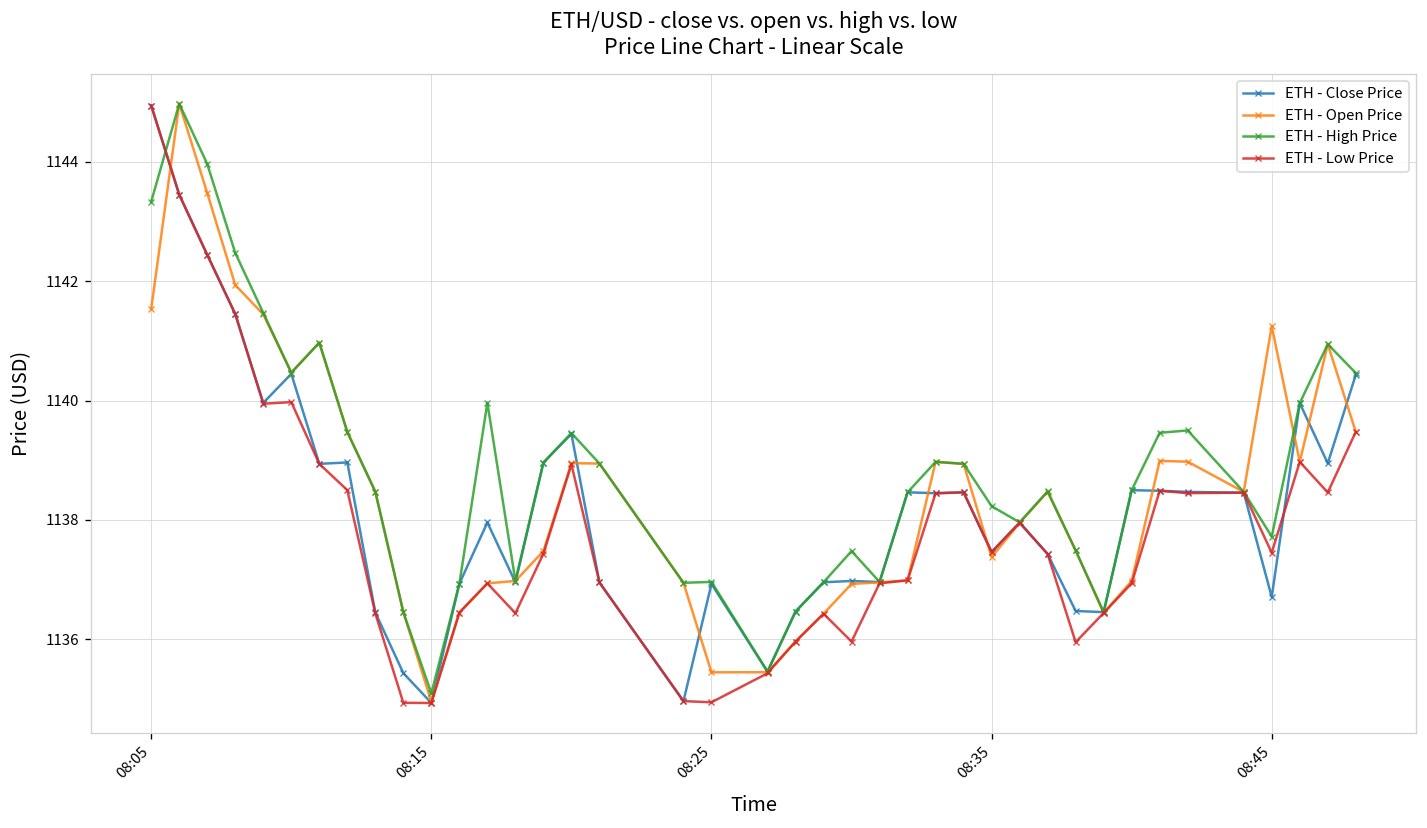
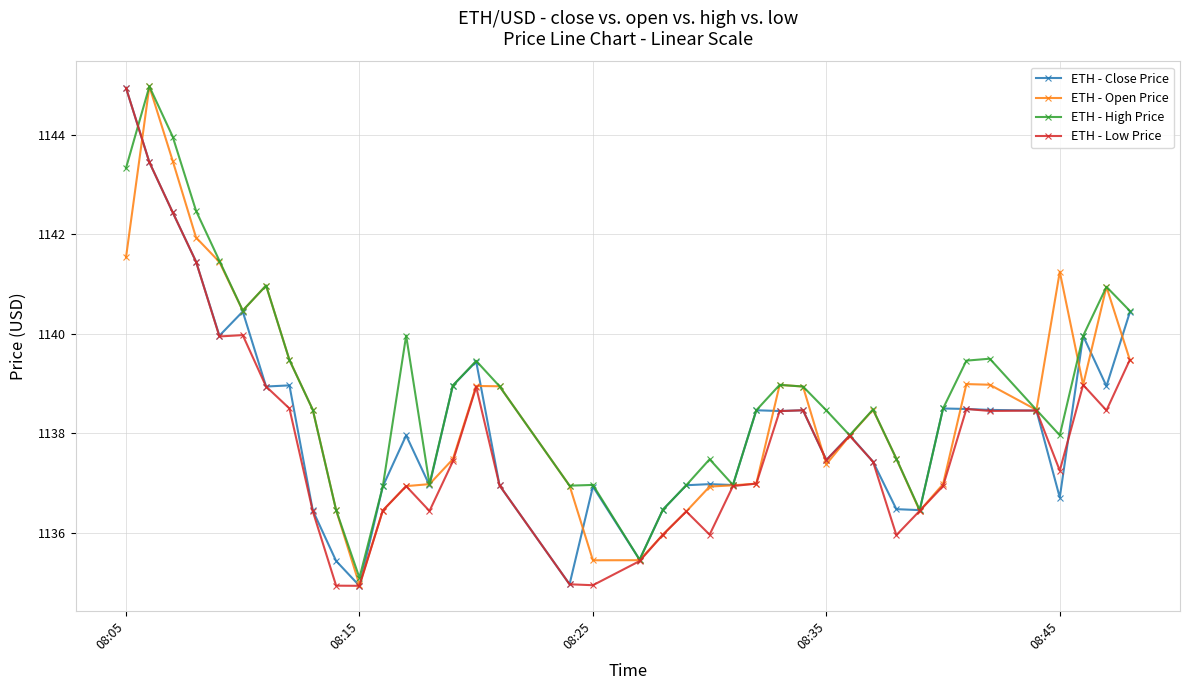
ETH - High Price, 08:35: 1138.2 -> 1138.5
ETH - High Price, 08:45: 1137.7 -> 1138.0
ETH - Low Price, 08:45: 1137.5 -> 1137.3
